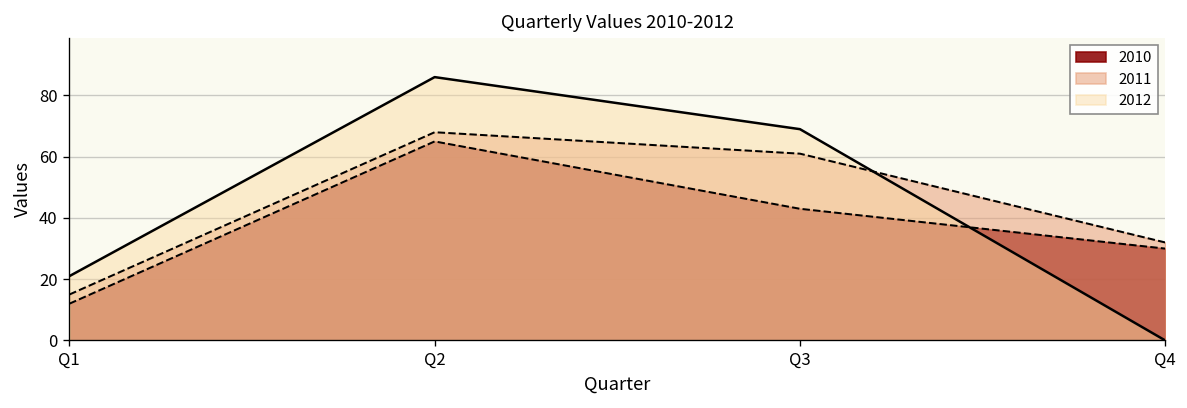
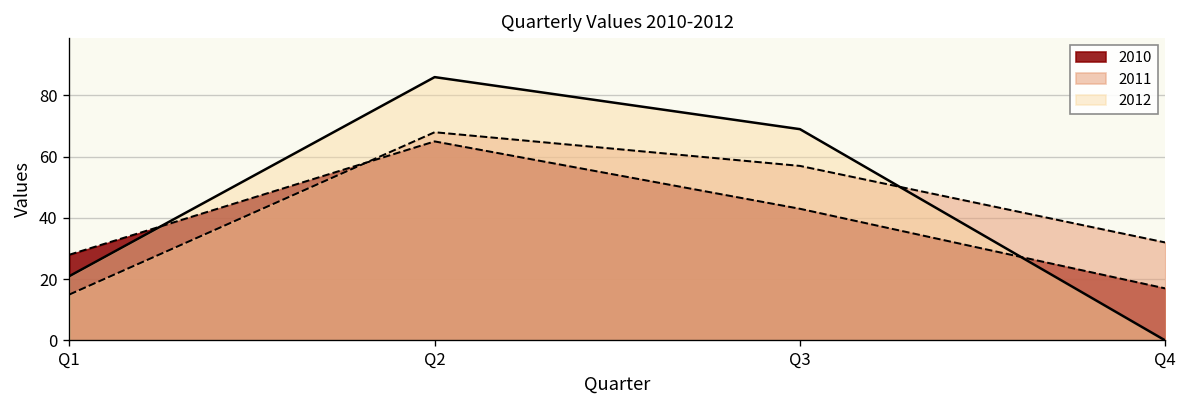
2010, Q1: 12 -> 28
2011, Q3: 61 -> 57
2010, Q4: 30 -> 17
